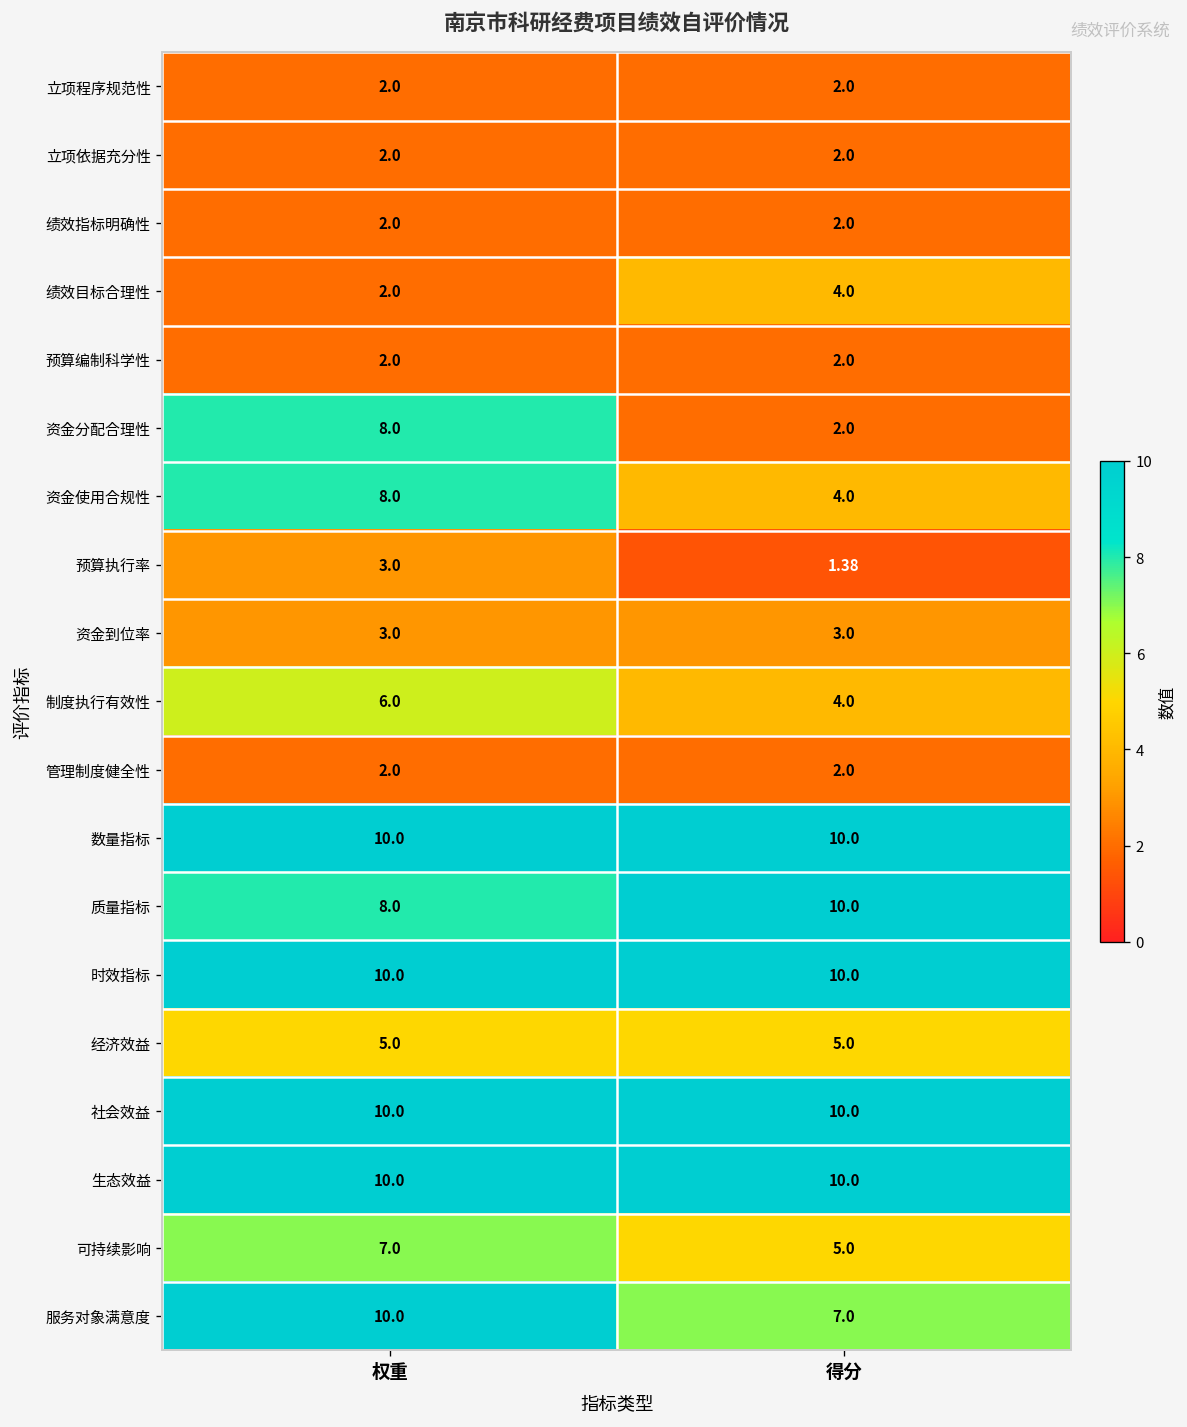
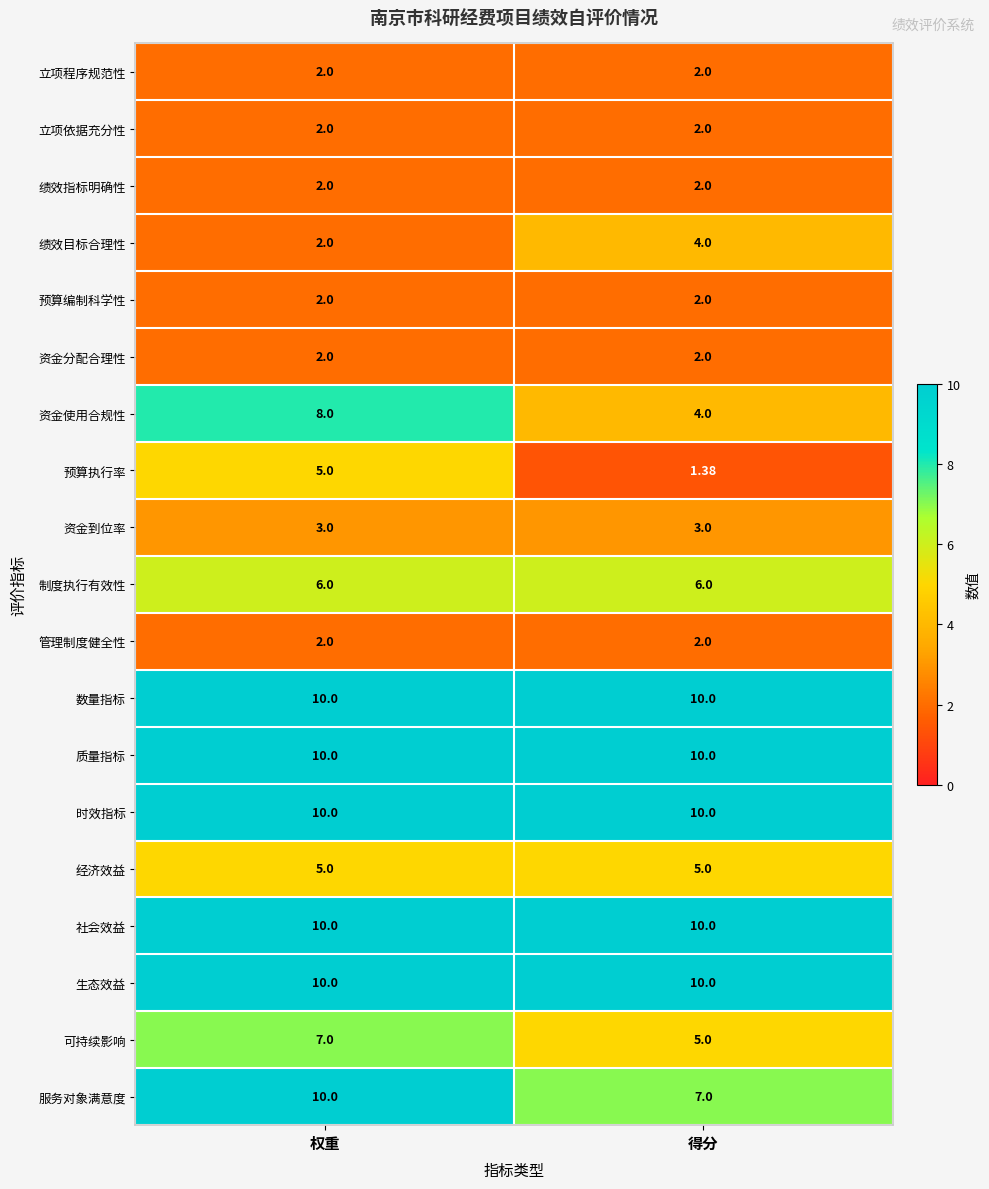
资金分配合理性, 权重: 8.0 -> 2.0
预算执行率, 权重: 3.0 -> 5.0
制度执行有效性, 得分: 4.0 -> 6.0
质量指标, 权重: 8.0 -> 10.0
